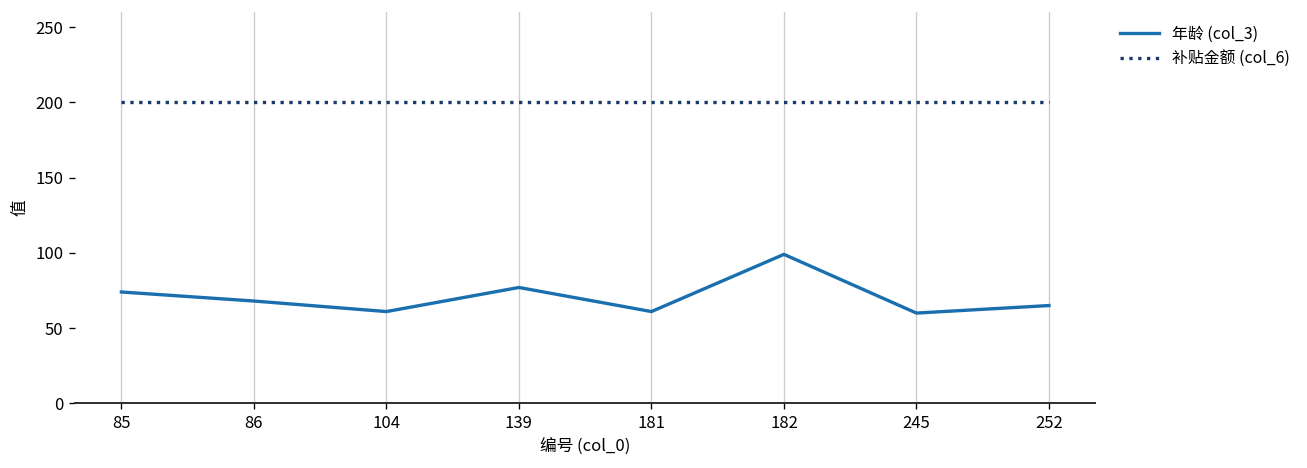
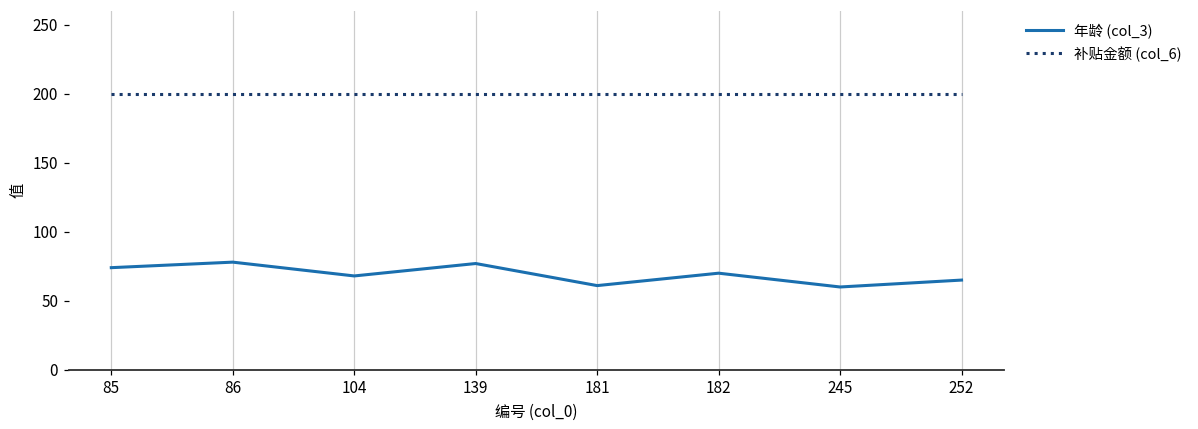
年龄 (col_3), 86: 68 -> 78
年龄 (col_3), 104: 61 -> 68
年龄 (col_3), 182: 99 -> 70
